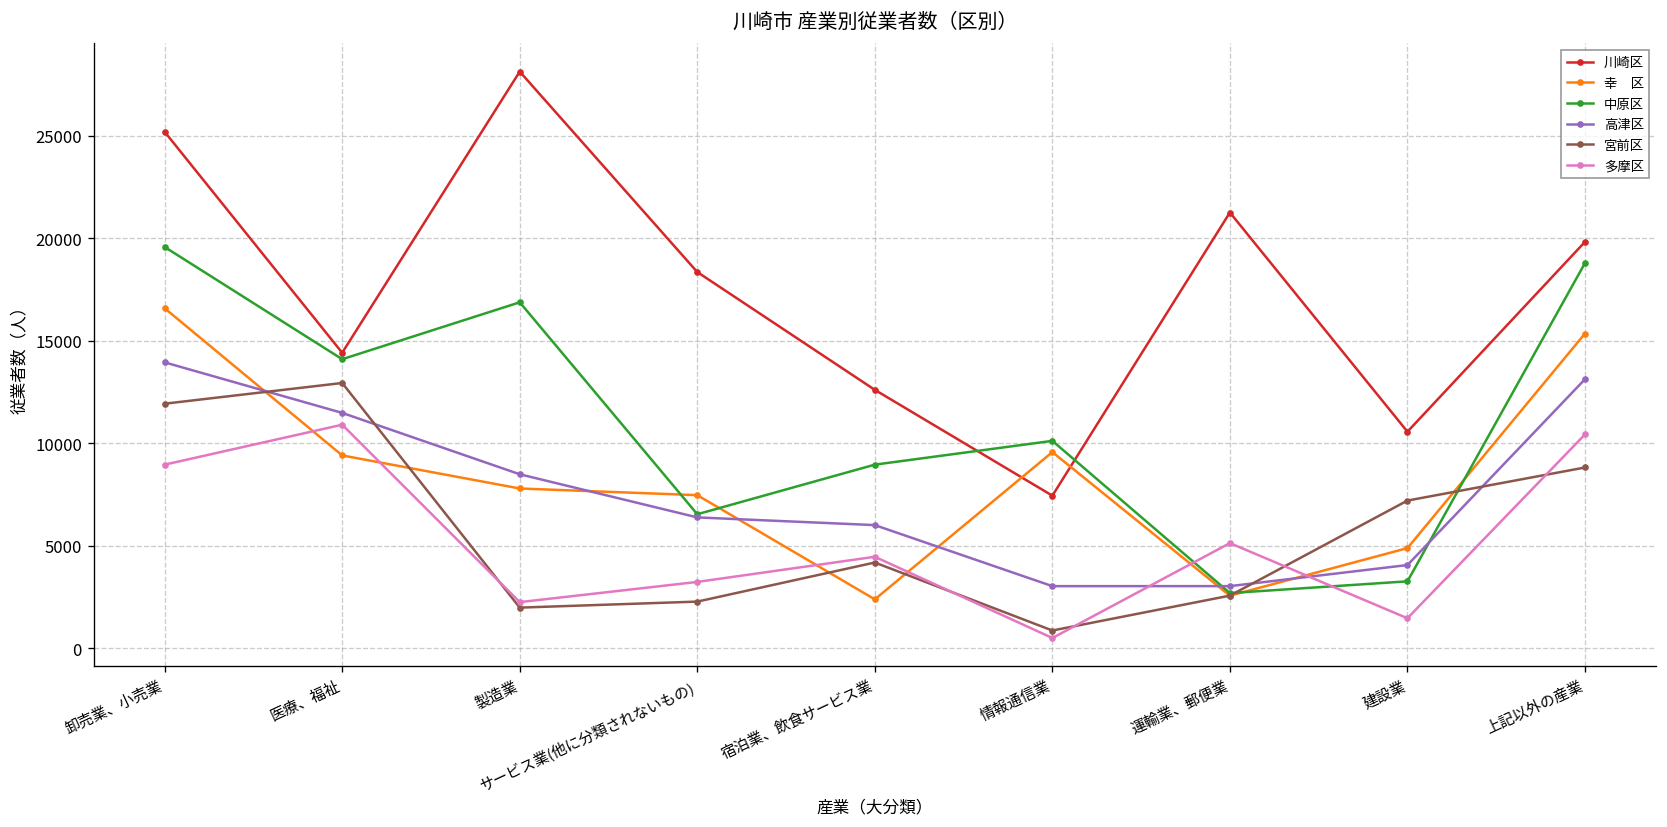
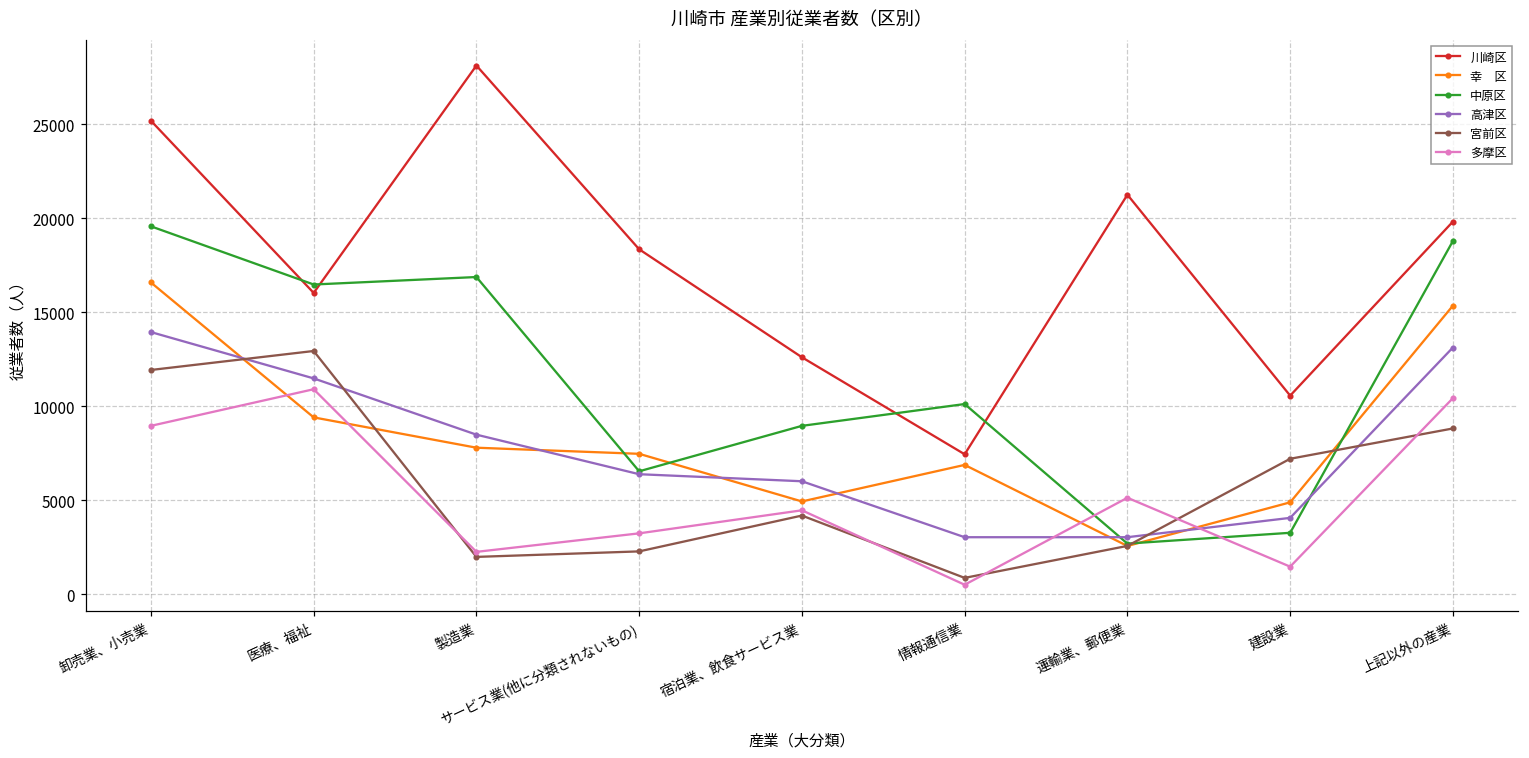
川崎区, 医療、福祉: 14400 -> 16000
中原区, 医療、福祉: 14100 -> 16500
幸 区, 宿泊業、飲食サービス業: 2400 -> 4900
幸 区, 情報通信業: 9600 -> 6900
